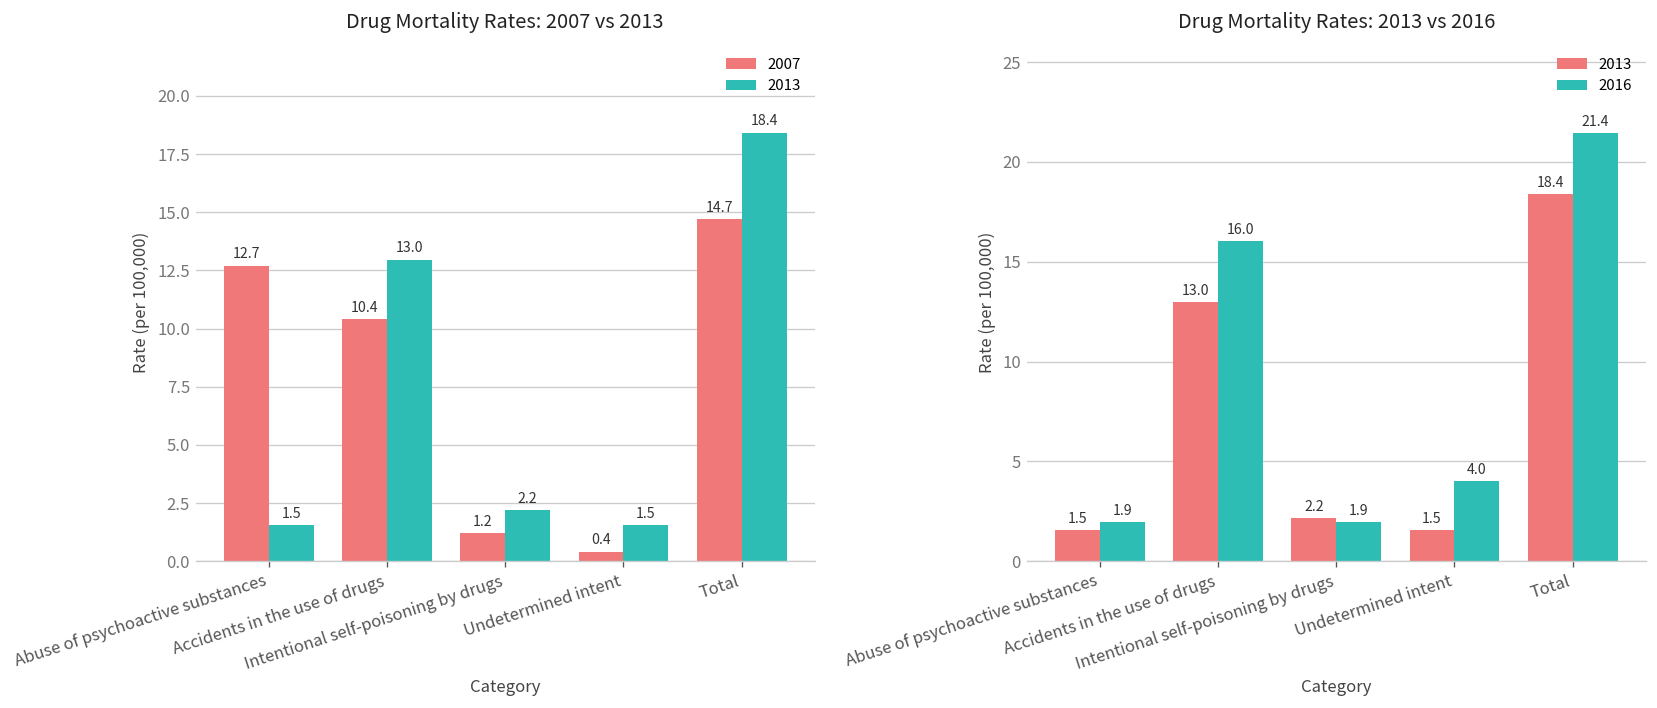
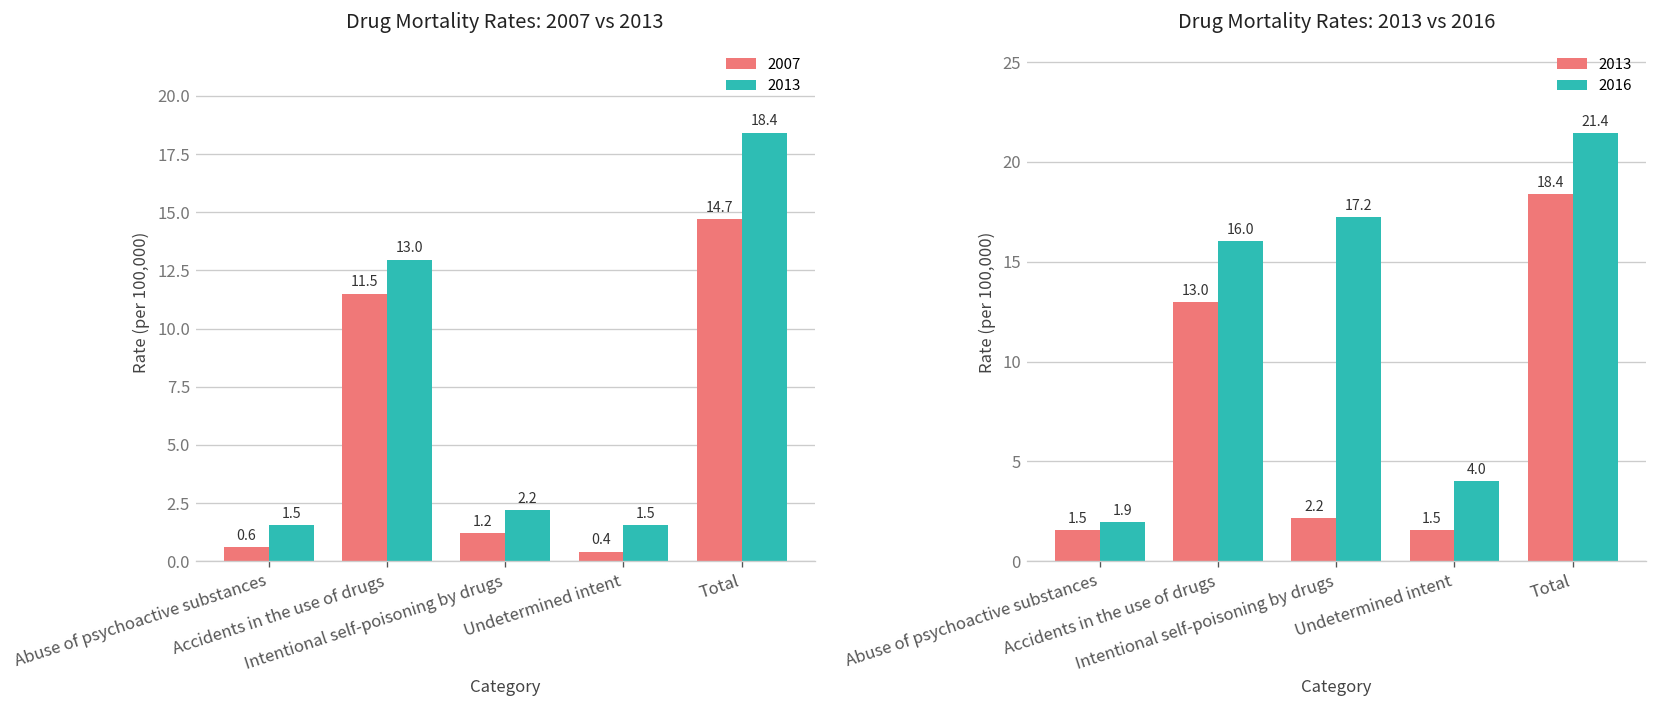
Drug Mortality Rates: 2007 vs 2013, 2007, Abuse of psychoactive substances: 12.7 -> 0.6
Drug Mortality Rates: 2007 vs 2013, 2007, Accidents in the use of drugs: 10.4 -> 11.5
Drug Mortality Rates: 2013 vs 2016, 2016, Intentional self-poisoning by drugs: 1.9 -> 17.2
